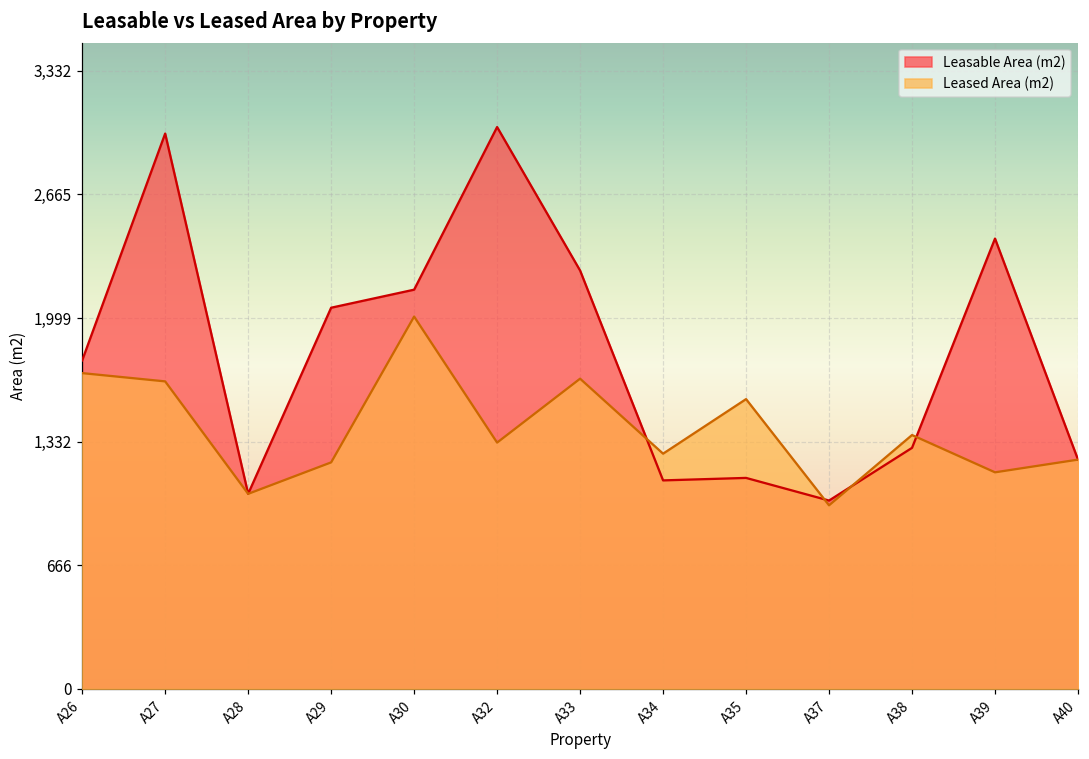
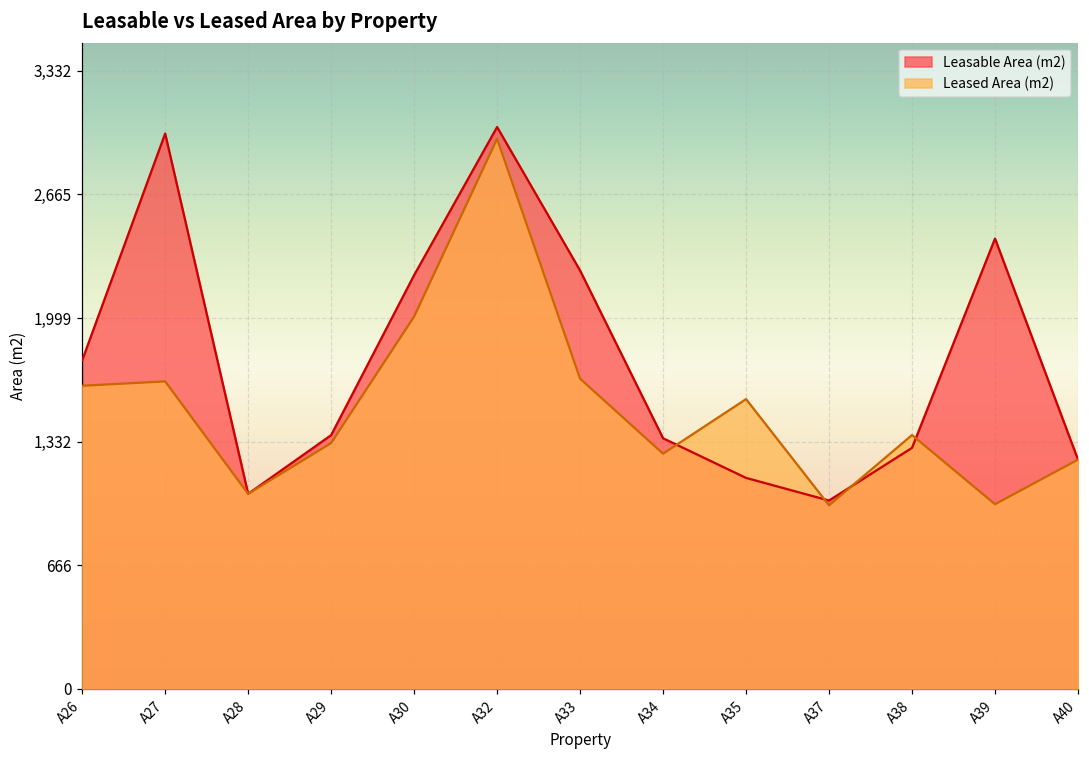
Leased Area (m2), A26: 1,700 -> 1,630
Leasable Area (m2), A29: 2,060 -> 1,370
Leased Area (m2), A29: 1,220 -> 1,330
Leasable Area (m2), A30: 2,150 -> 2,230
Leased Area (m2), A32: 1,330 -> 2,970
Leasable Area (m2), A34: 1,120 -> 1,350
Leased Area (m2), A39: 1,170 -> 1,000
